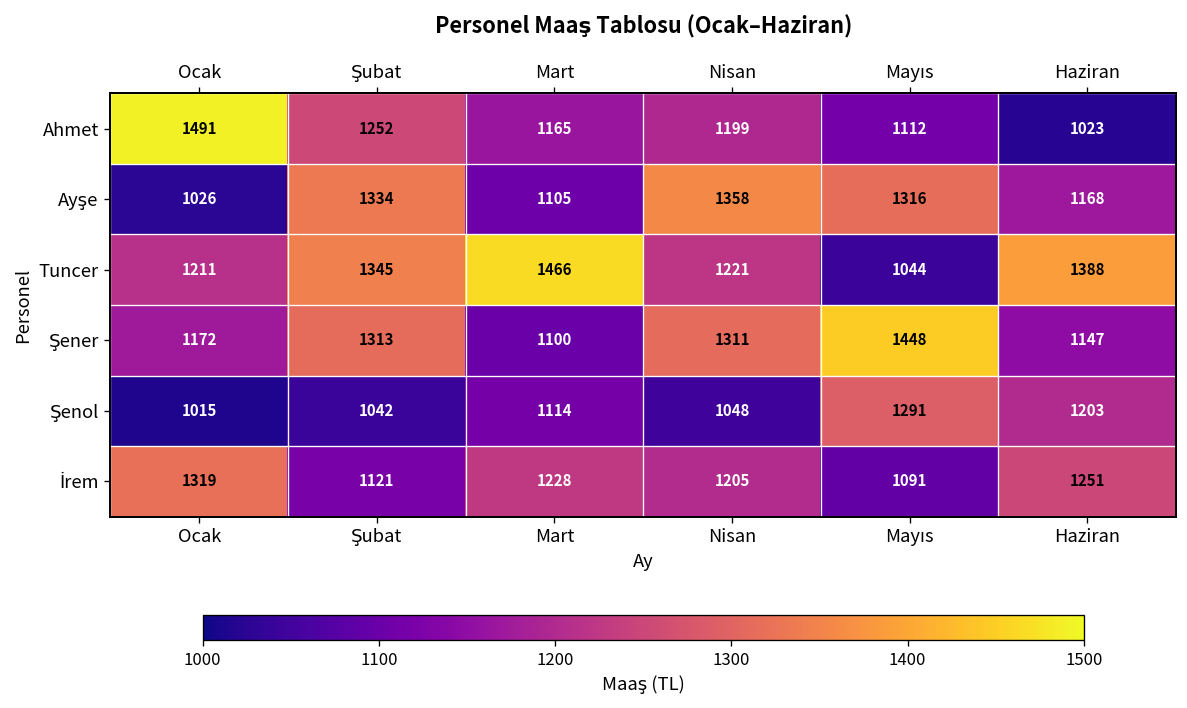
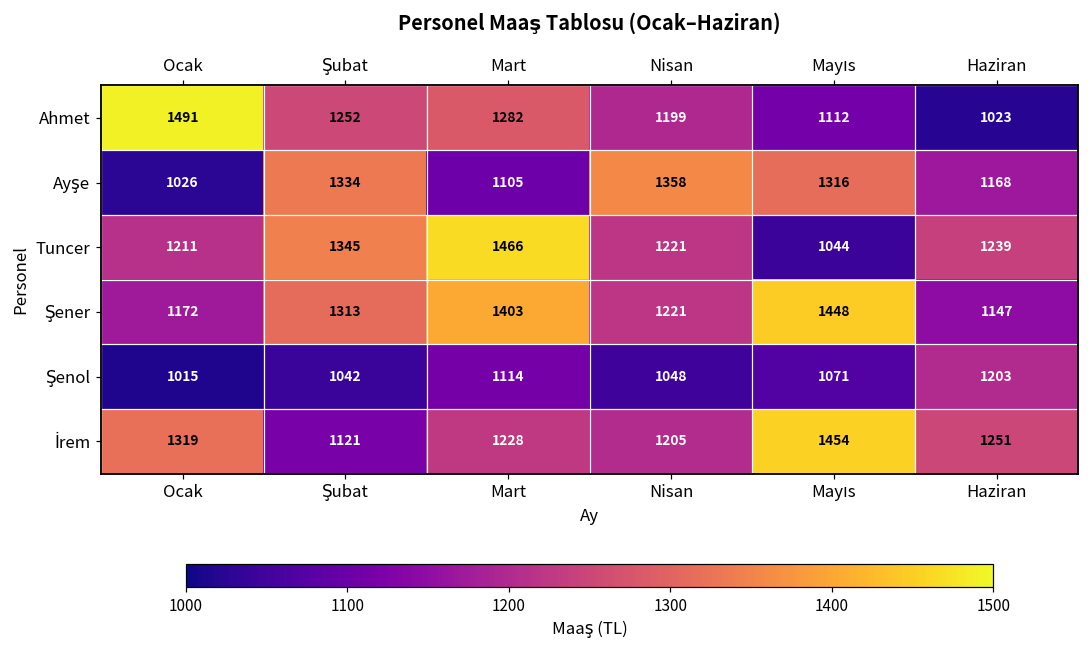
Ahmet, Mart: 1165 -> 1282
Tuncer, Haziran: 1388 -> 1239
Şener, Mart: 1100 -> 1403
Şener, Nisan: 1311 -> 1221
Şenol, Mayıs: 1291 -> 1071
İrem, Mayıs: 1091 -> 1454
